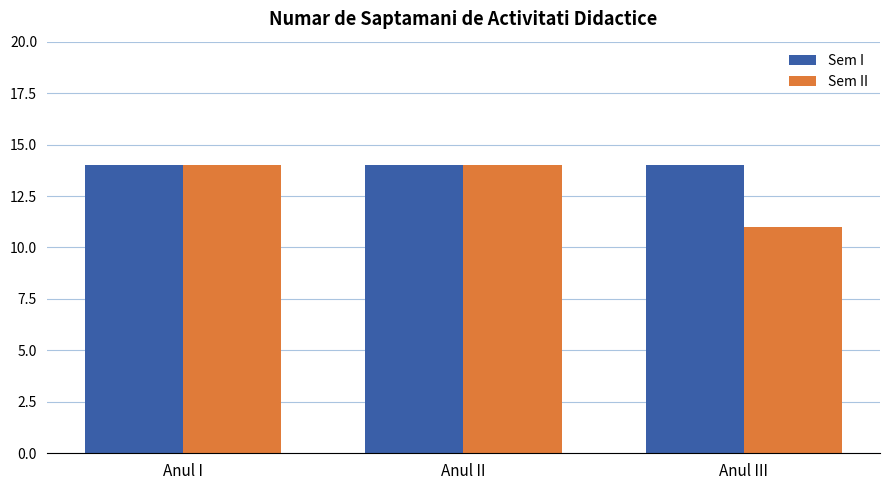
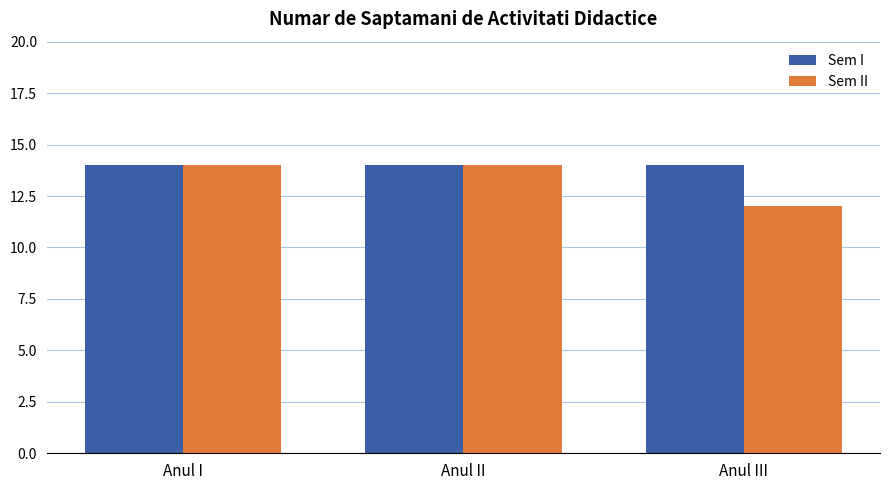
Sem II, Anul III: 11 -> 12
